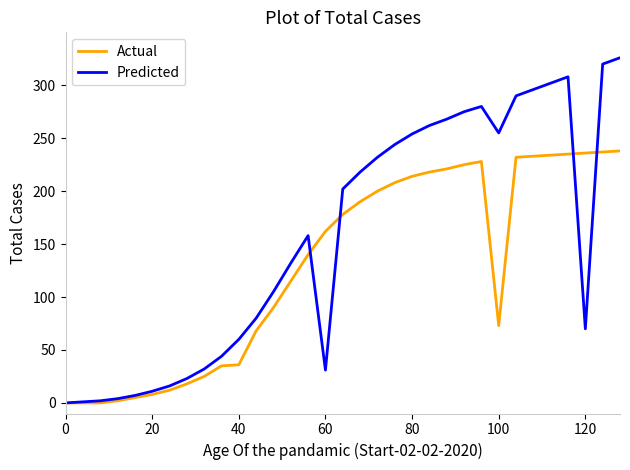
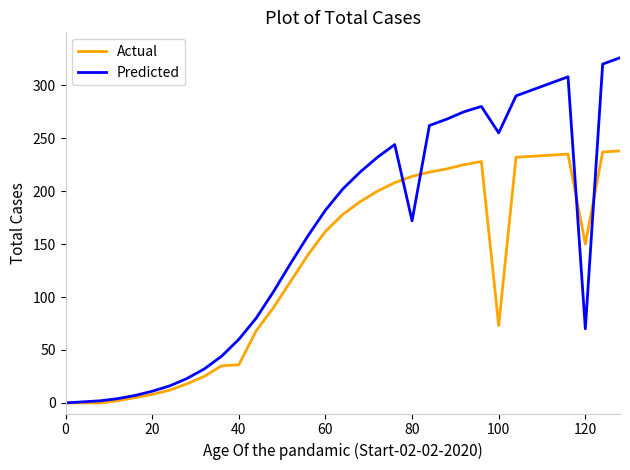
Predicted, 60: 31 -> 182
Predicted, 80: 254 -> 172
Actual, 120: 236 -> 150
